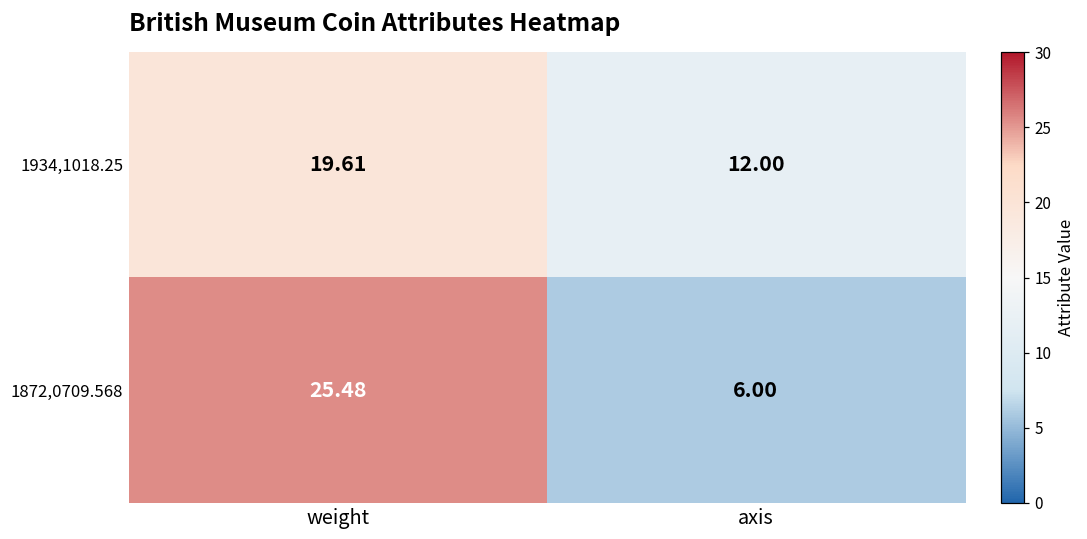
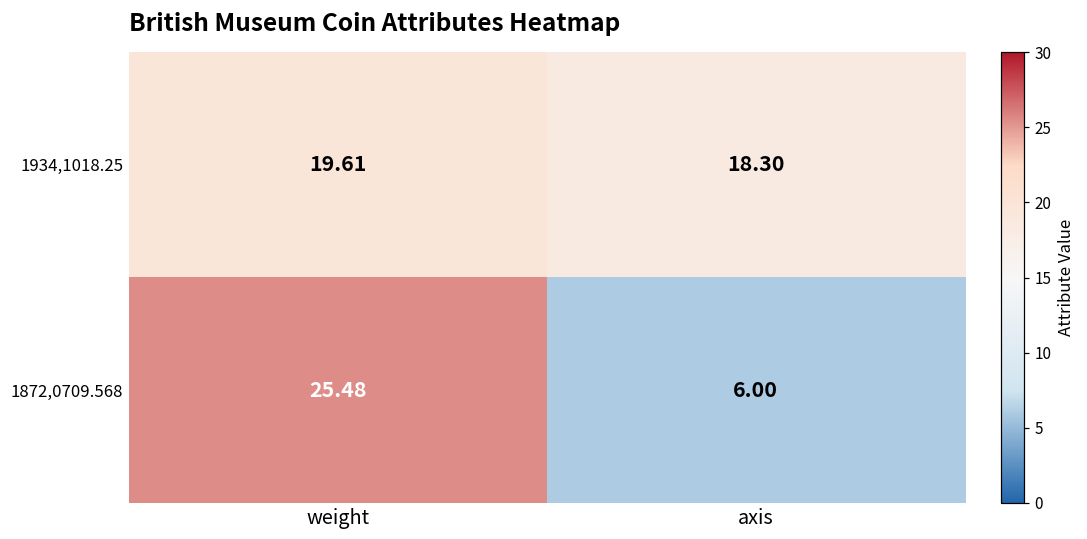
1934,1018.25, axis: 12.00 -> 18.30
